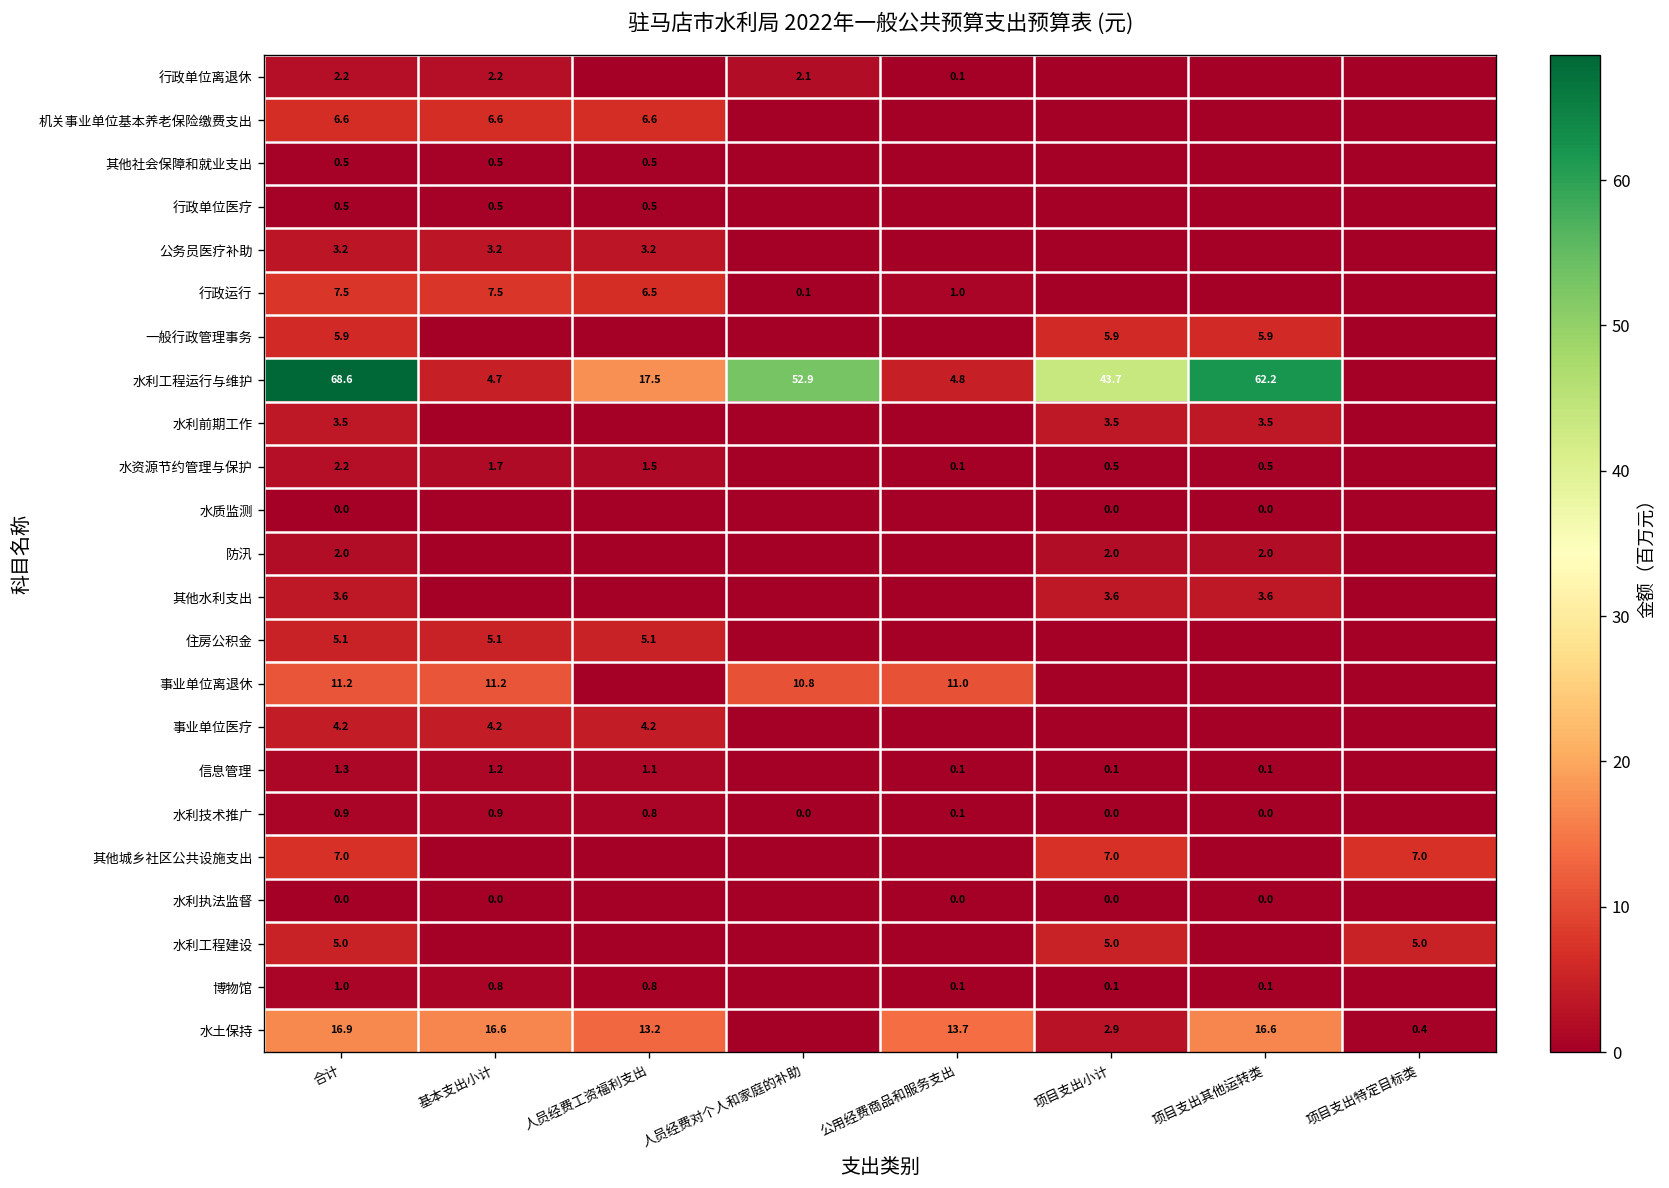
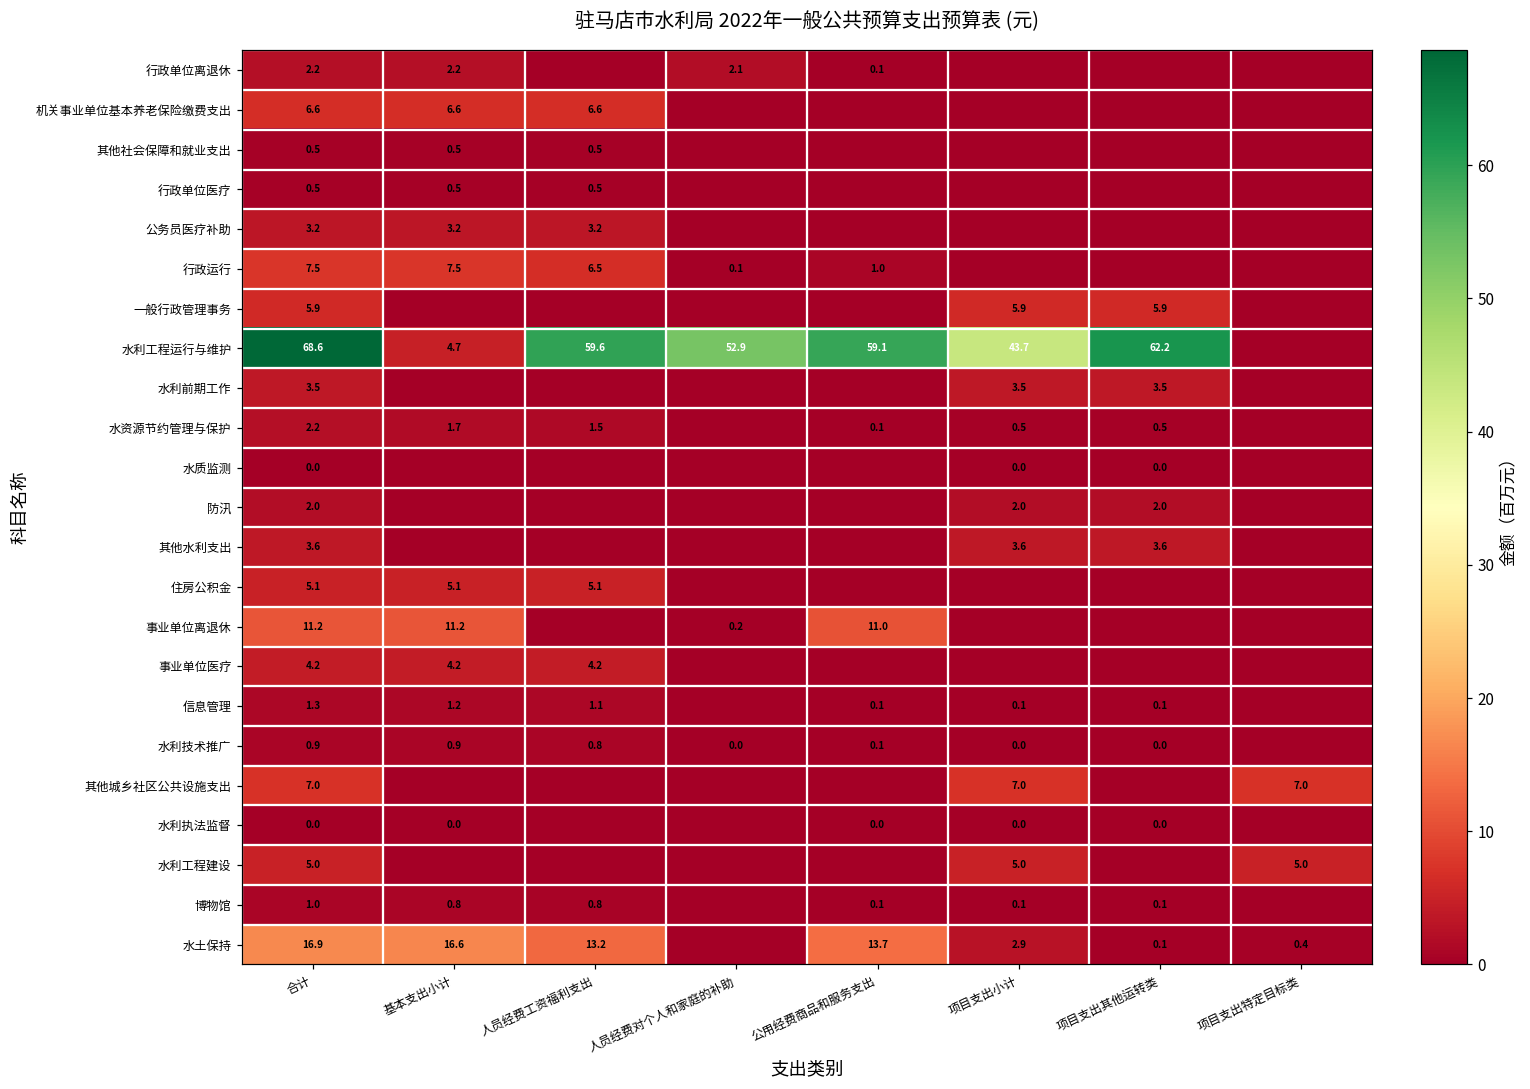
水利工程运行与维护, 人员经费工资福利支出: 17.5 -> 59.6
水利工程运行与维护, 公用经费商品和服务支出: 4.8 -> 59.1
事业单位离退休, 人员经费对个人和家庭的补助: 10.8 -> 0.2
水土保持, 项目支出其他运转类: 16.6 -> 0.1
